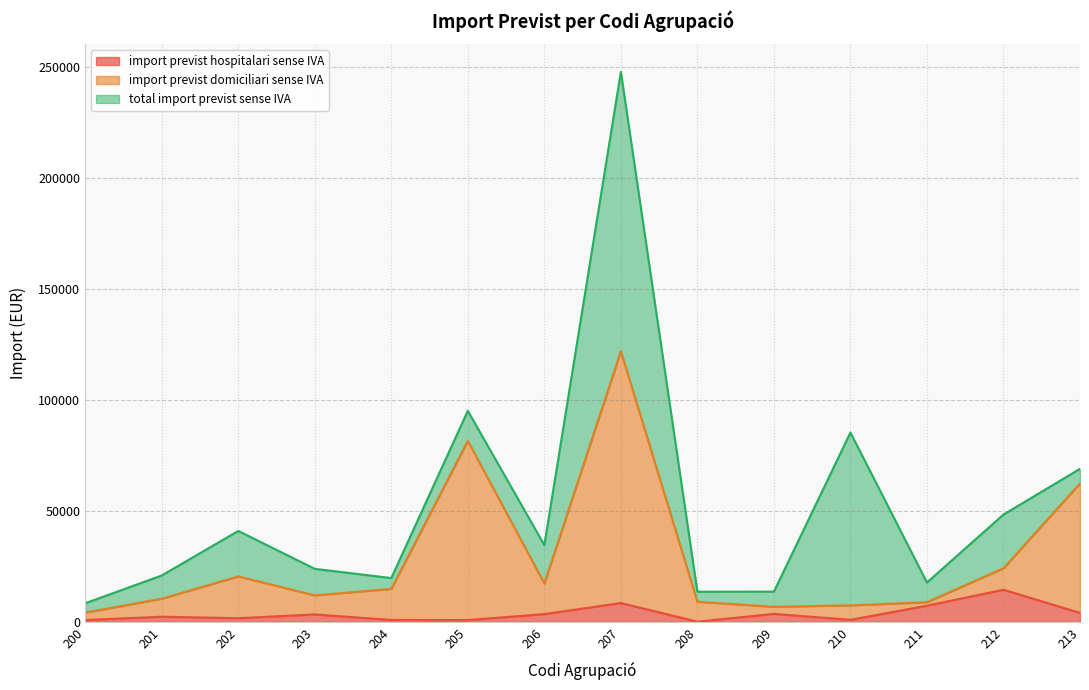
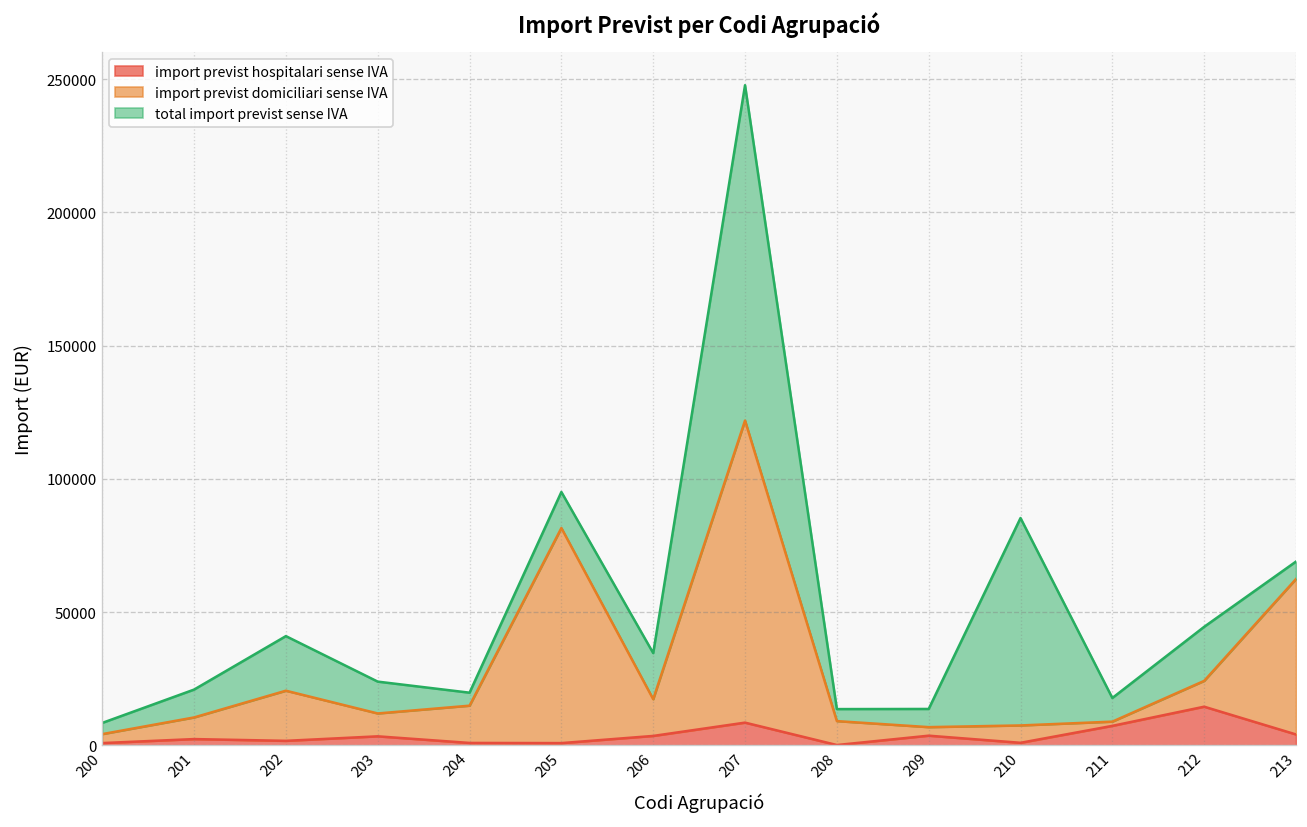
total import previst sense IVA, 212: 24000 -> 20000
